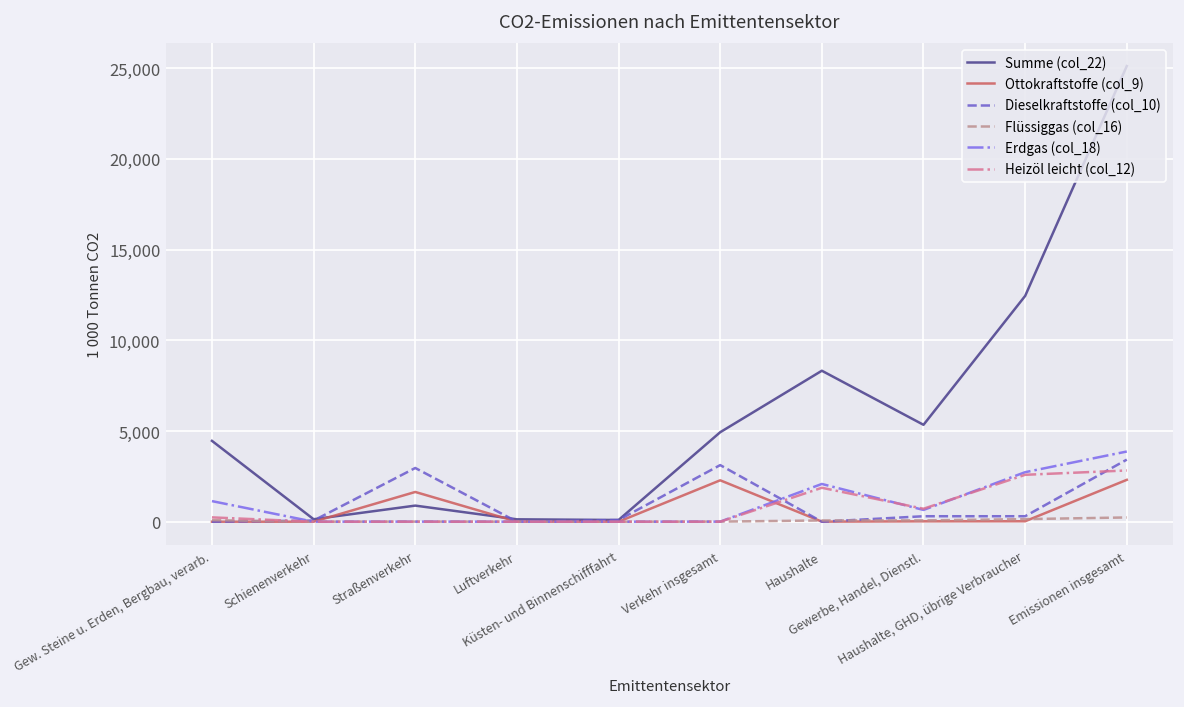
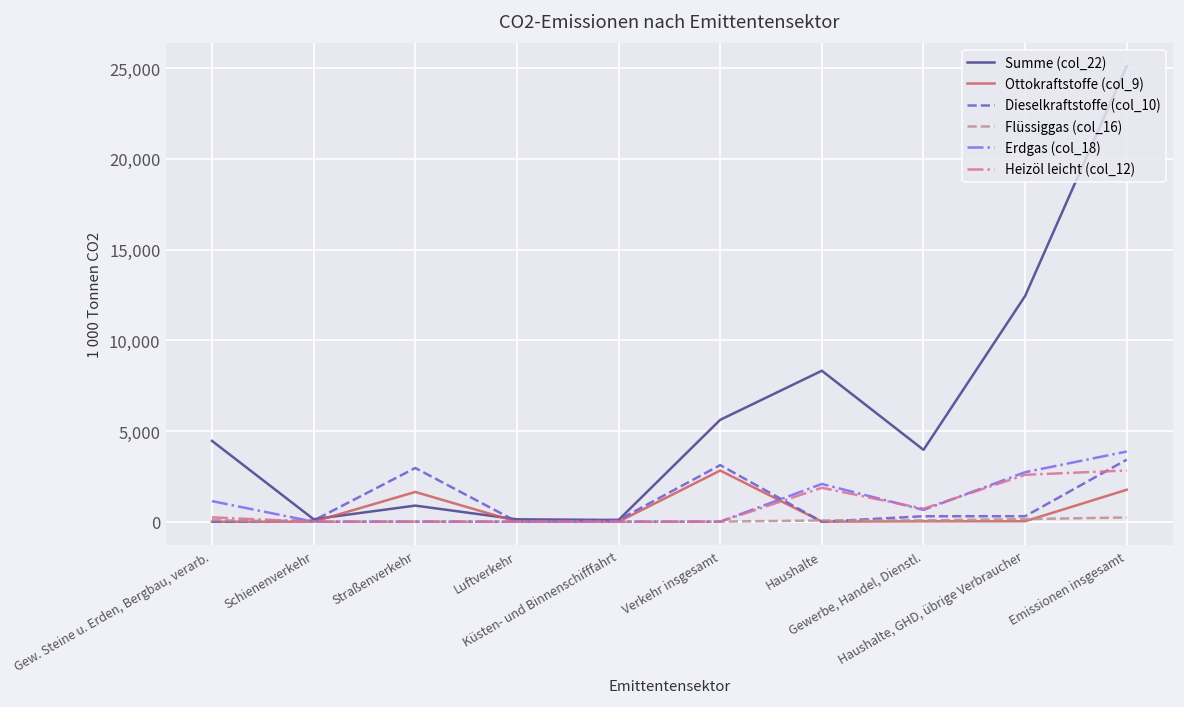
Summe (col_22), Verkehr insgesamt: 4,900 -> 5,600
Ottokraftstoffe (col_9), Verkehr insgesamt: 2,300 -> 2,800
Summe (col_22), Gewerbe, Handel, Dienstl.: 5,300 -> 4,000
Ottokraftstoffe (col_9), Emissionen insgesamt: 2,300 -> 1,800
